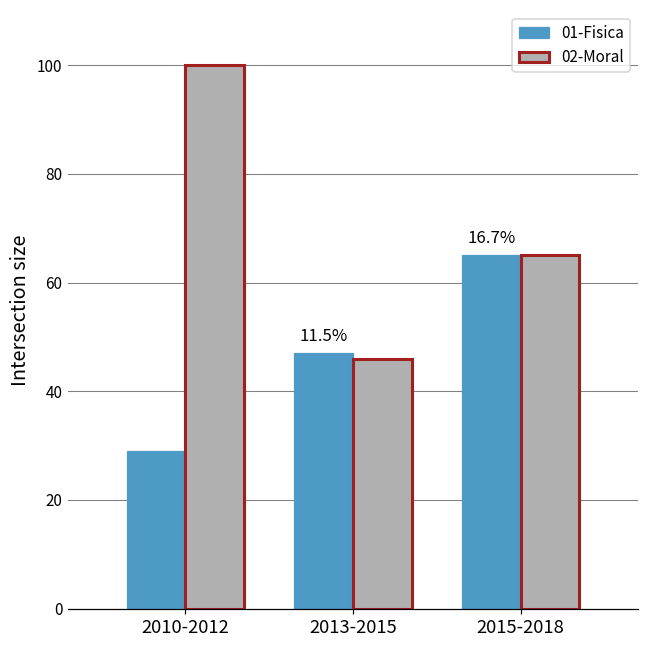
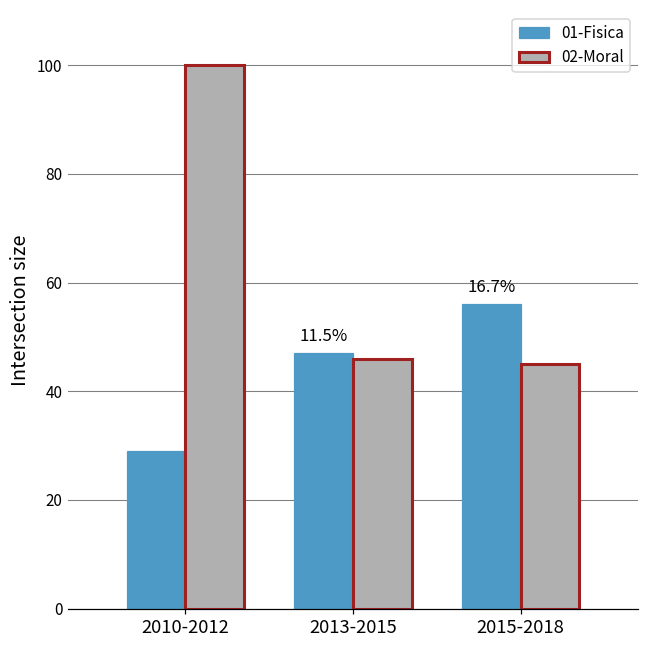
01-Fisica, 2015-2018: 65 -> 56
02-Moral, 2015-2018: 65 -> 45
